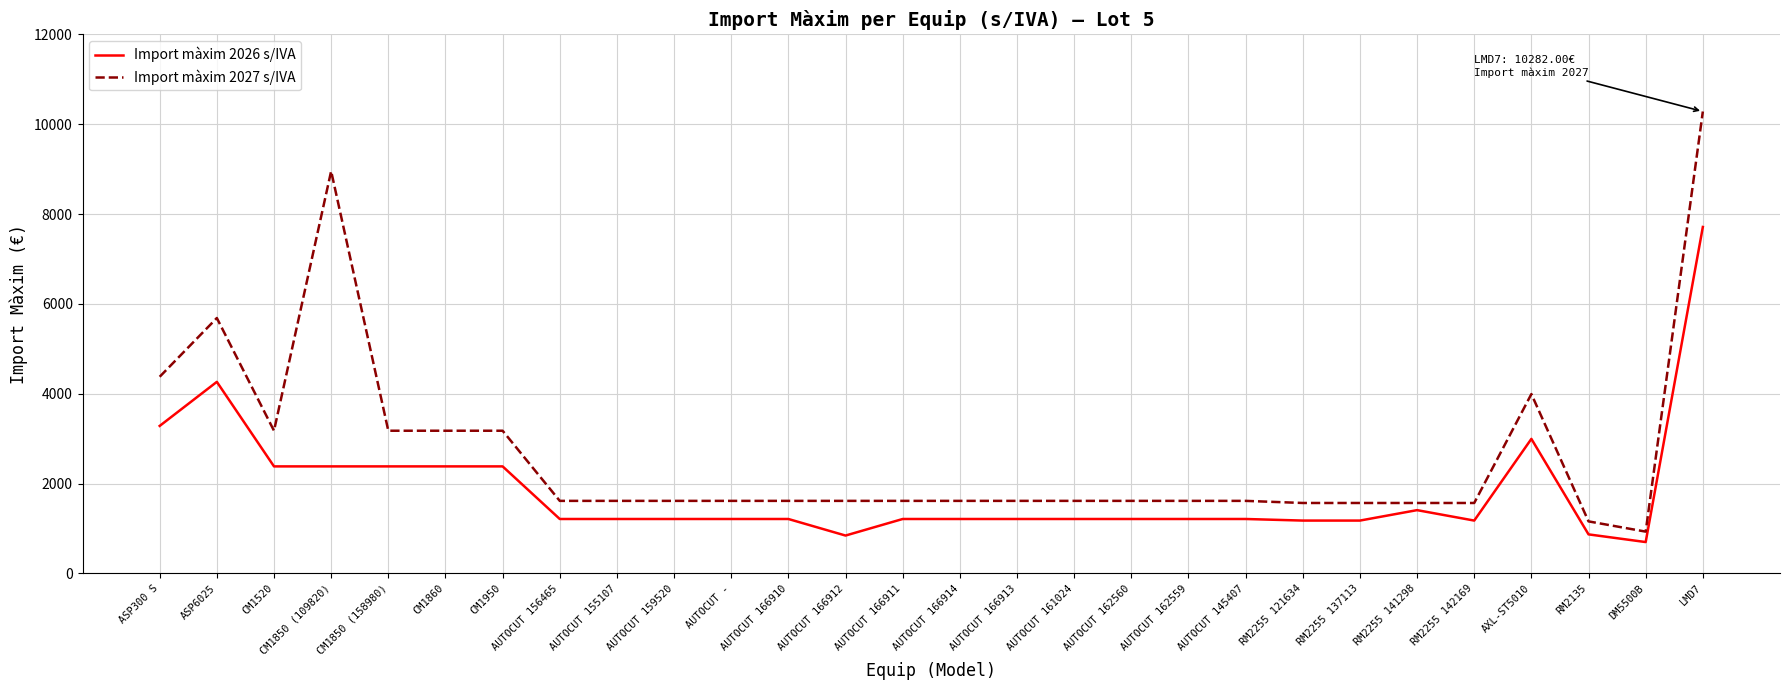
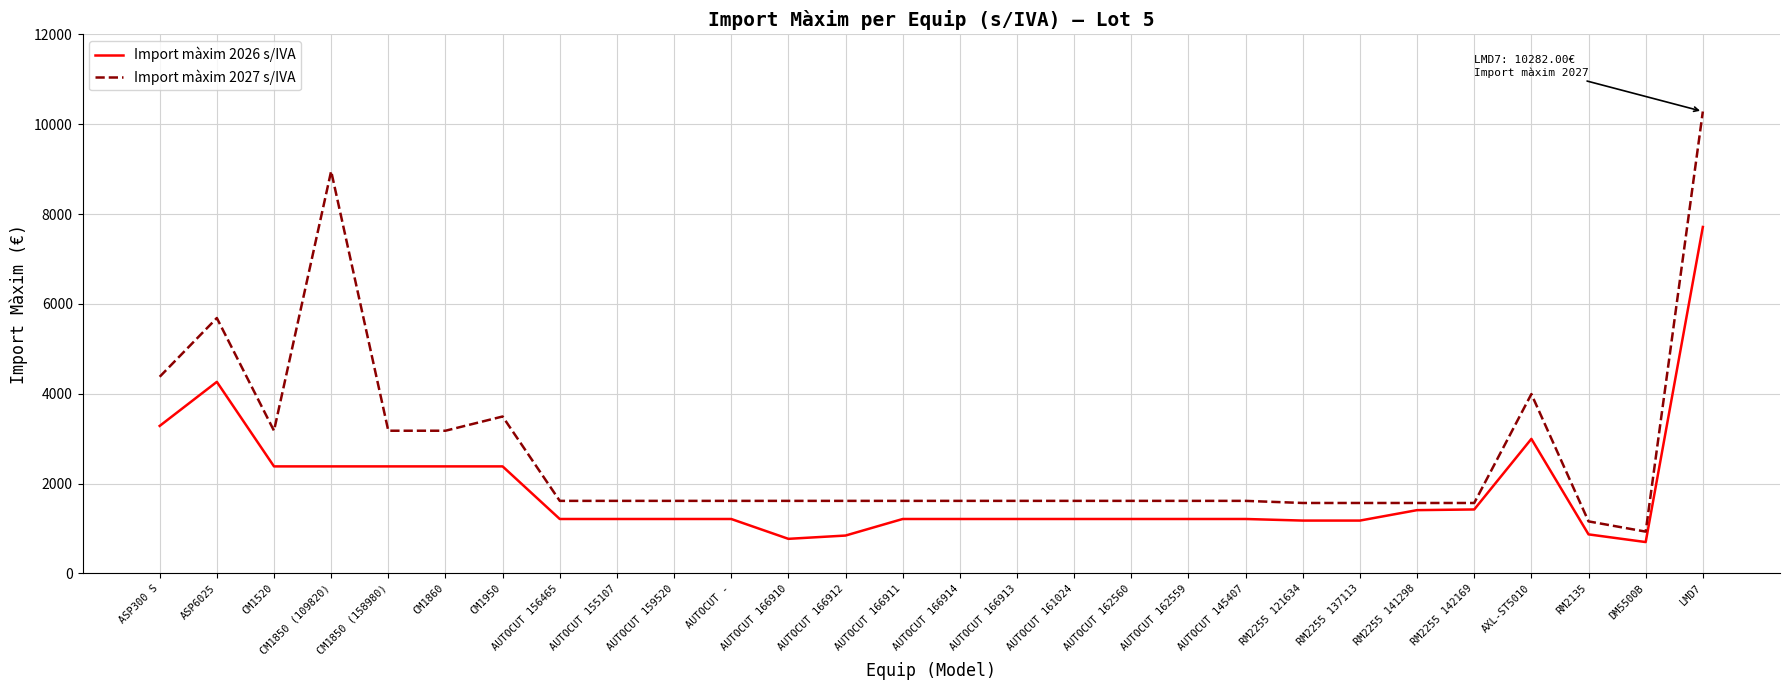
Import màxim 2027 s/IVA, CM1950: 3200 -> 3500
Import màxim 2026 s/IVA, AUTOCUT 166910: 1200 -> 800
Import màxim 2026 s/IVA, RM2255 142169: 1200 -> 1400
